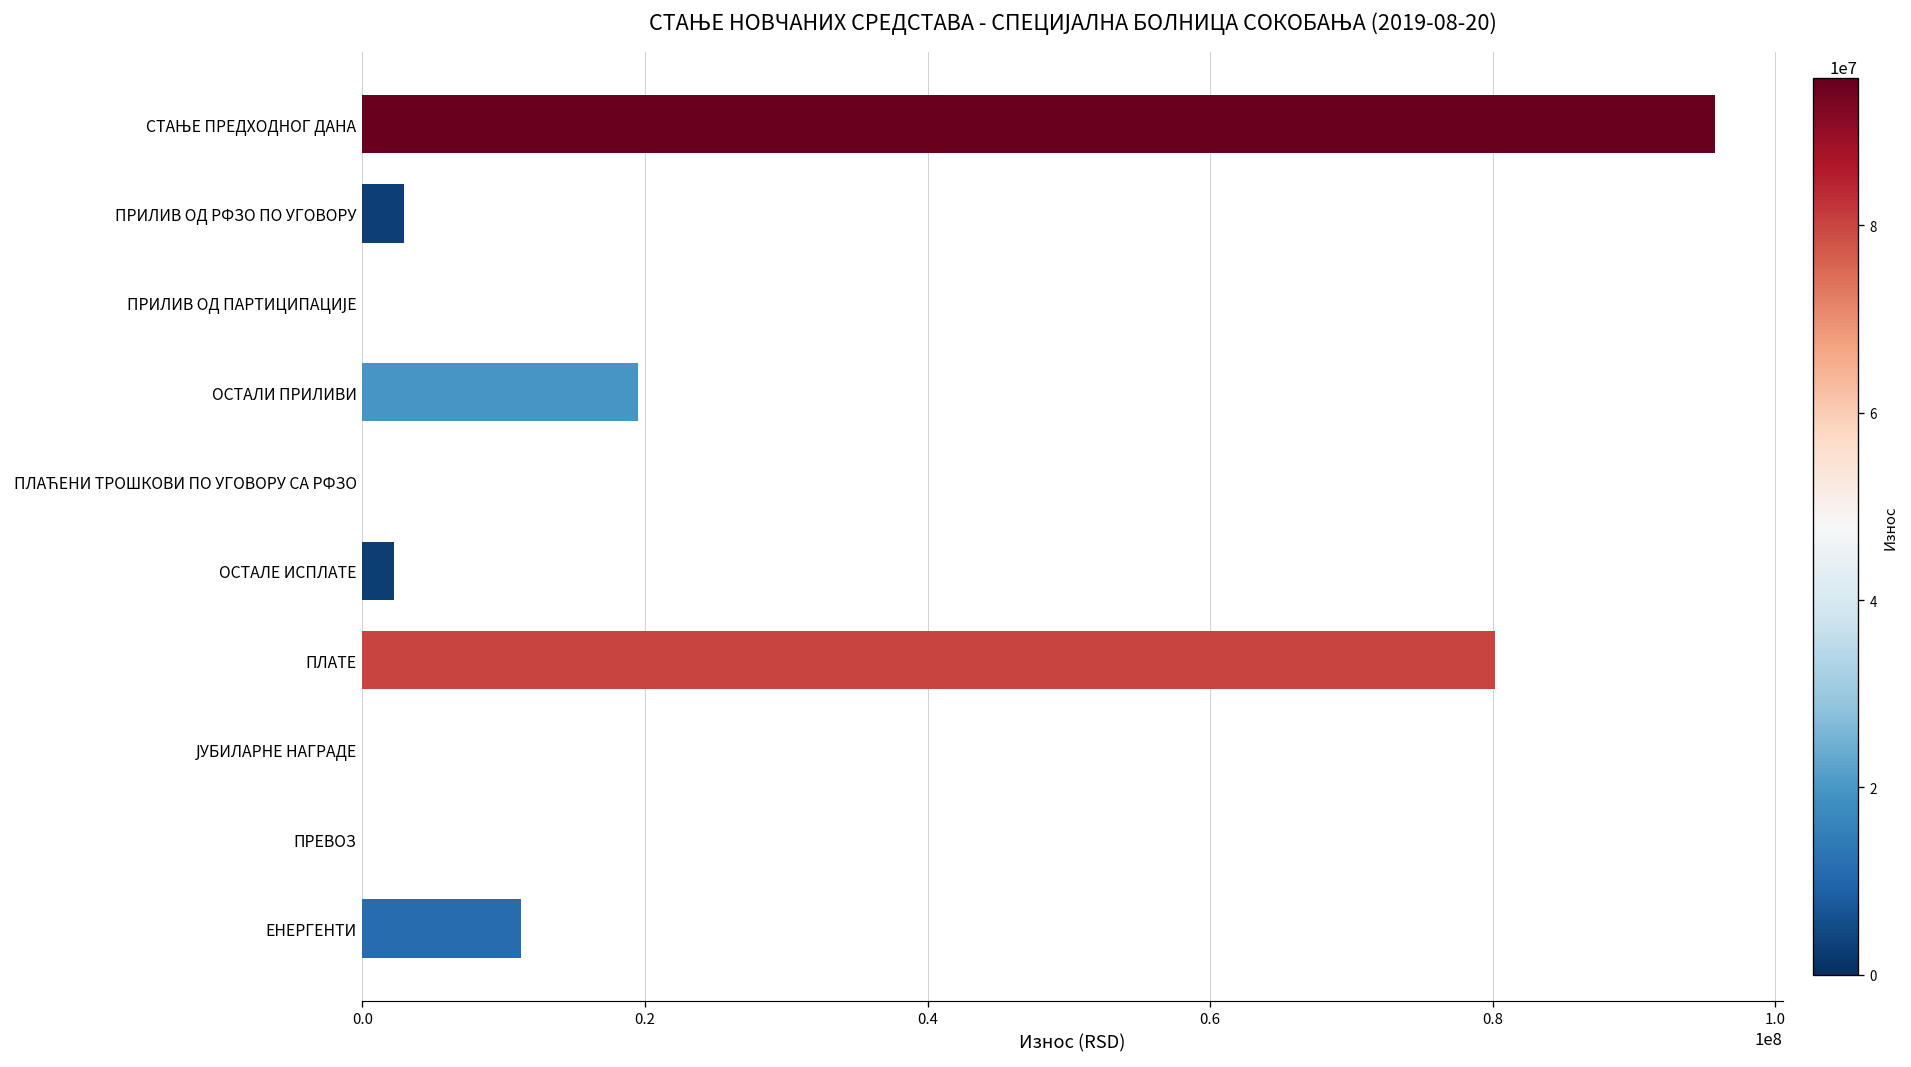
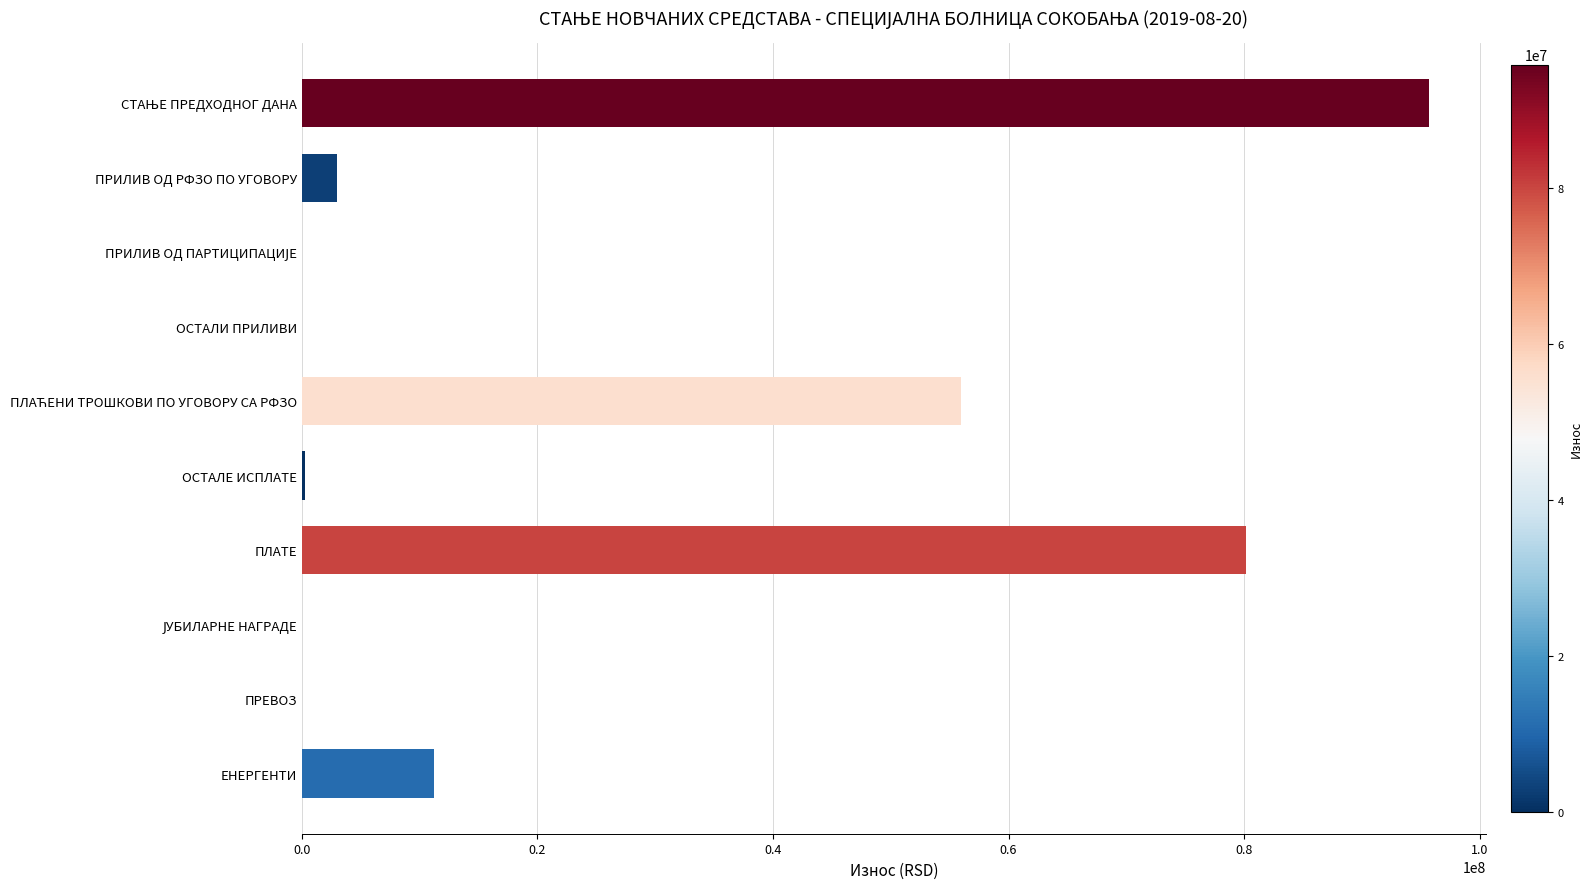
ОСТАЛИ ПРИЛИВИ: 19500000 -> 0
ПЛАЋЕНИ ТРОШКОВИ ПО УГОВОРУ СА РФЗО: 0 -> 55900000
ОСТАЛЕ ИСПЛАТЕ: 2300000 -> 300000
